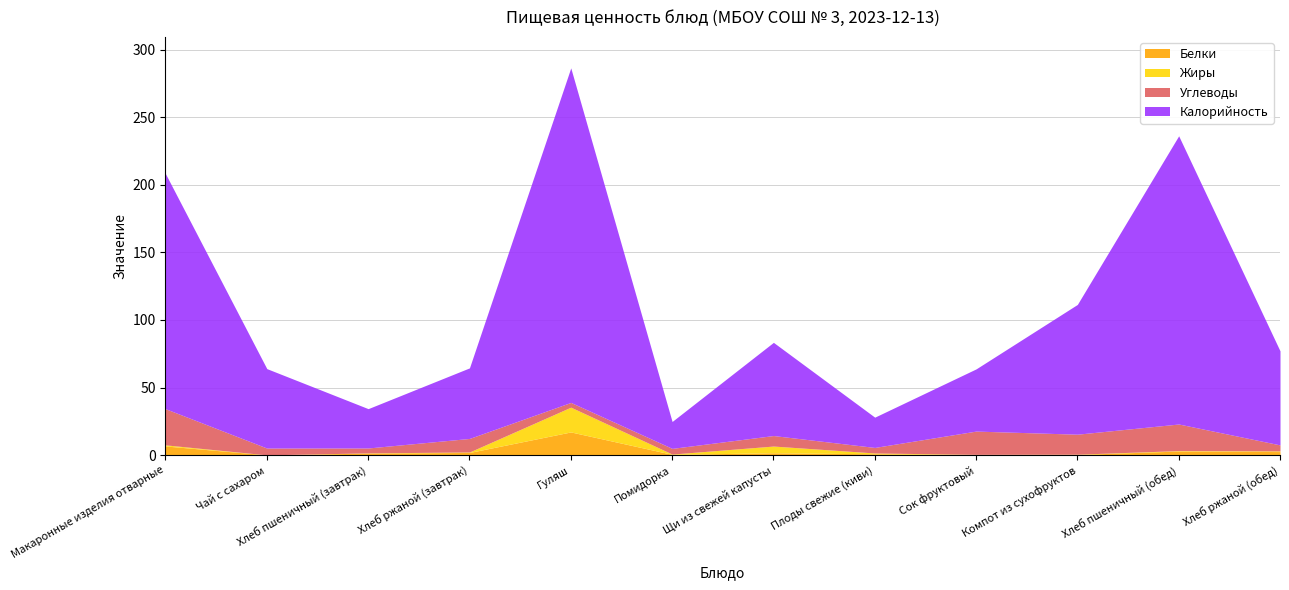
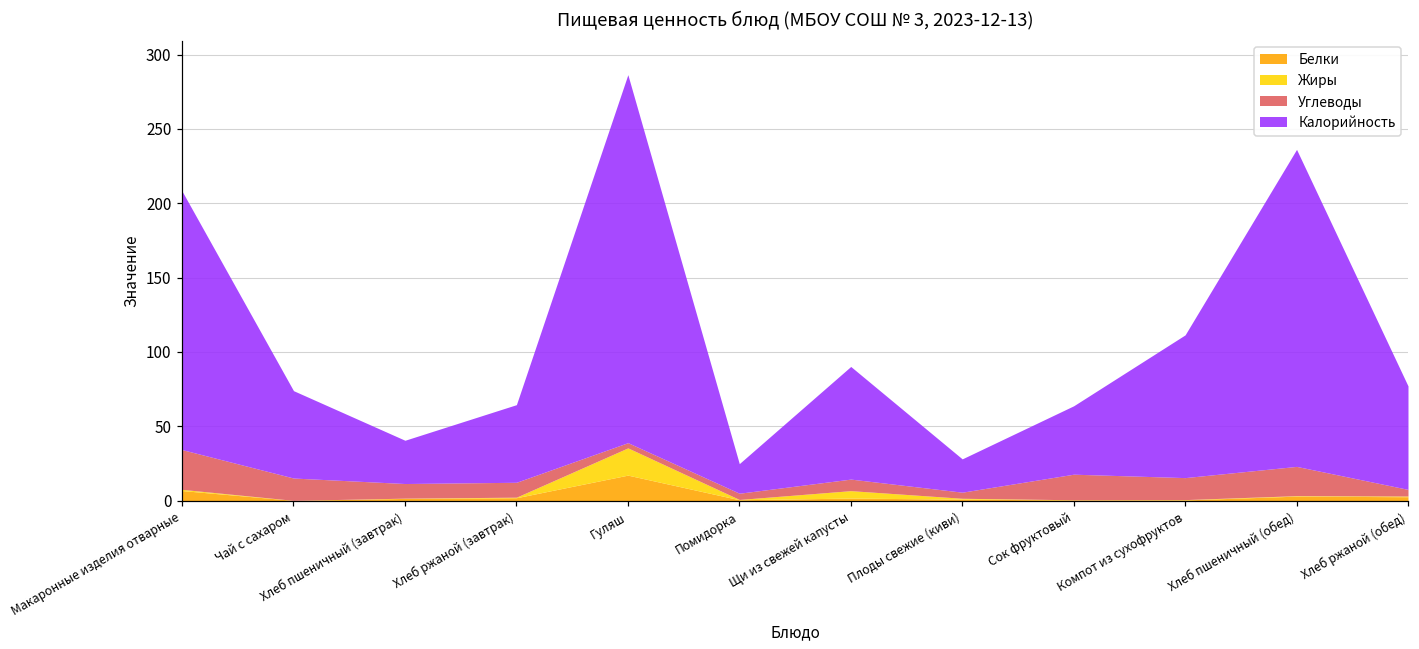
Углеводы, Чай с сахаром: 5 -> 15
Углеводы, Хлеб пшеничный (завтрак): 4 -> 10
Калорийность, Щи из свежей капусты: 69 -> 76
